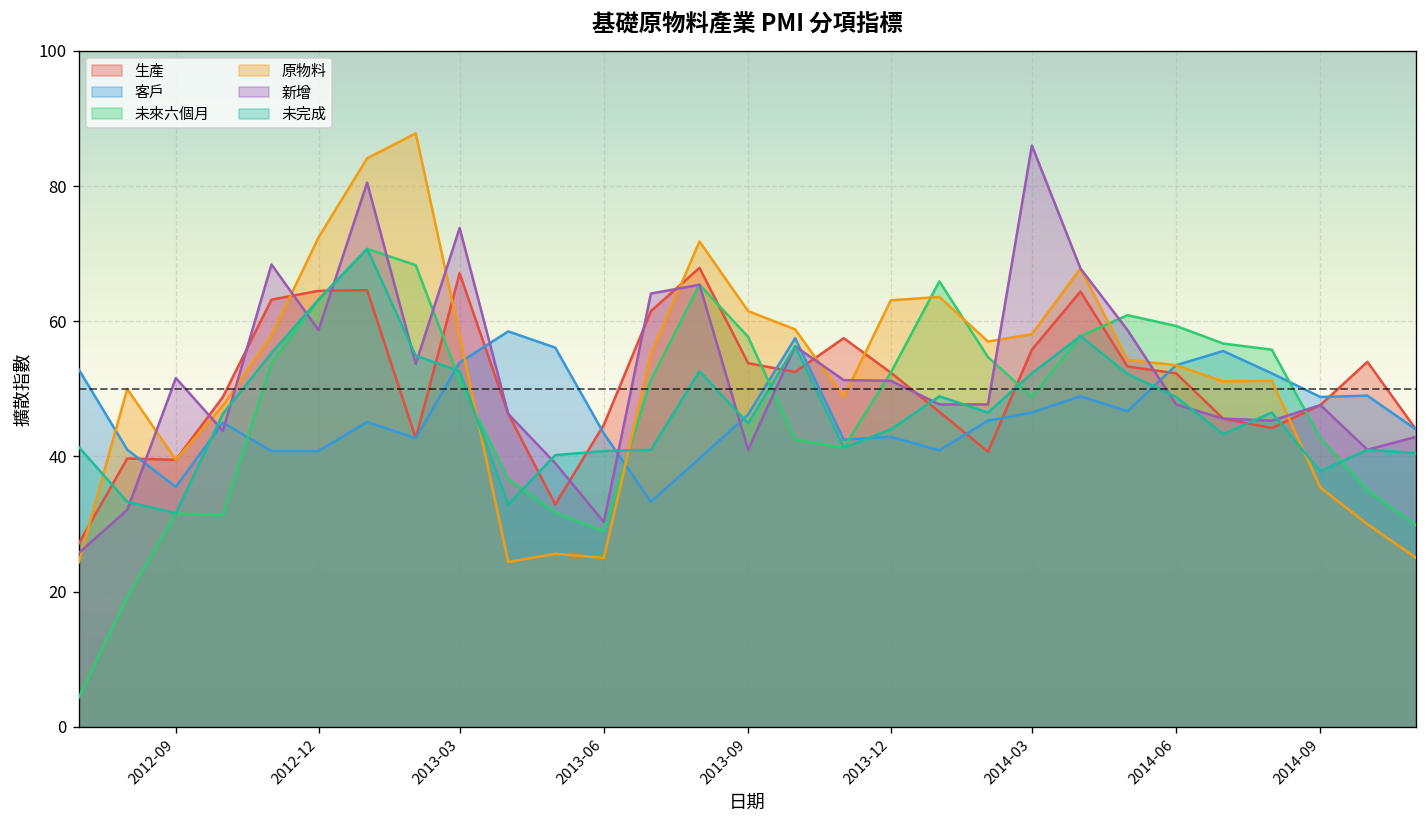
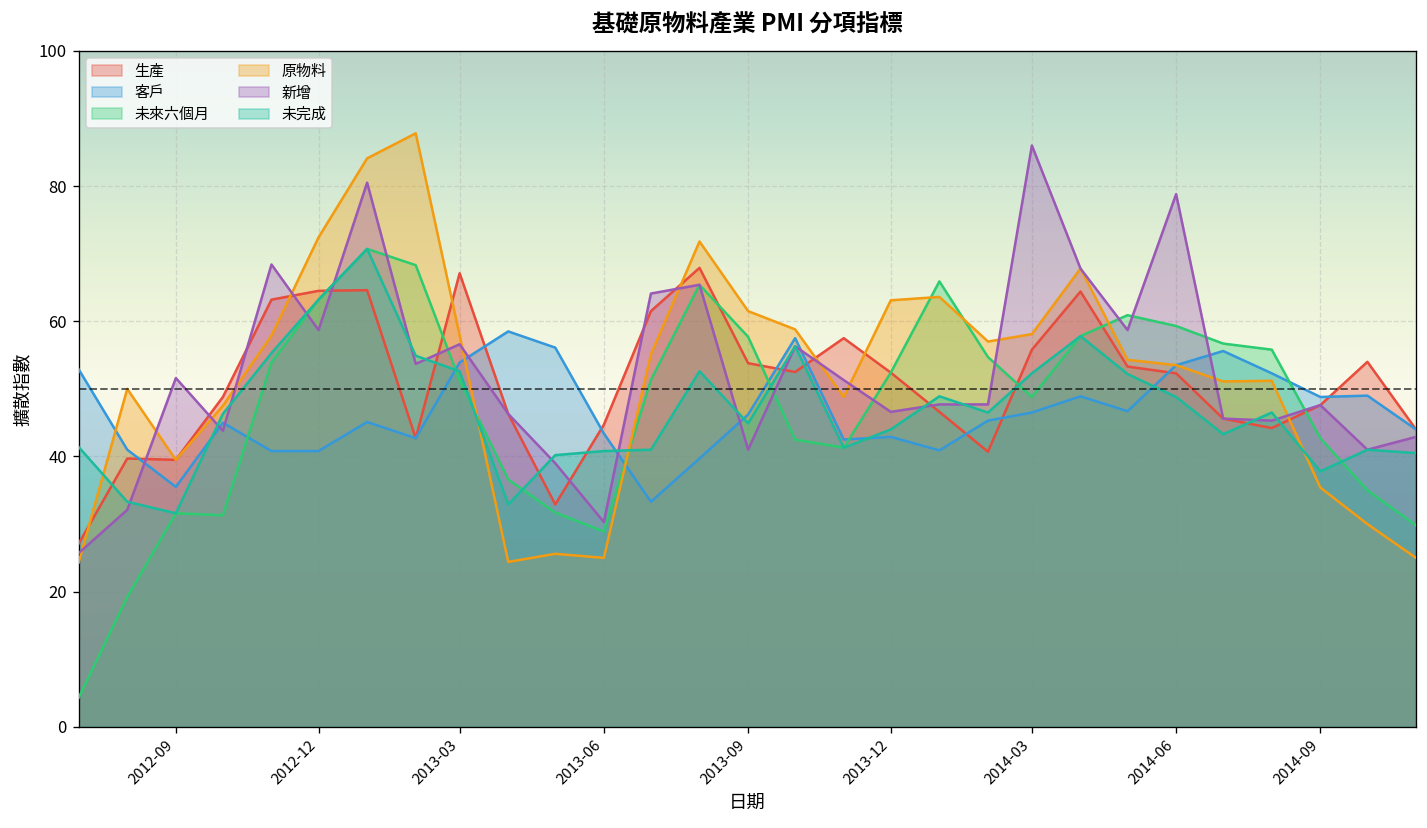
新增, 2013-03: 74 -> 57
新增, 2013-12: 51 -> 47
新增, 2014-06: 48 -> 79
